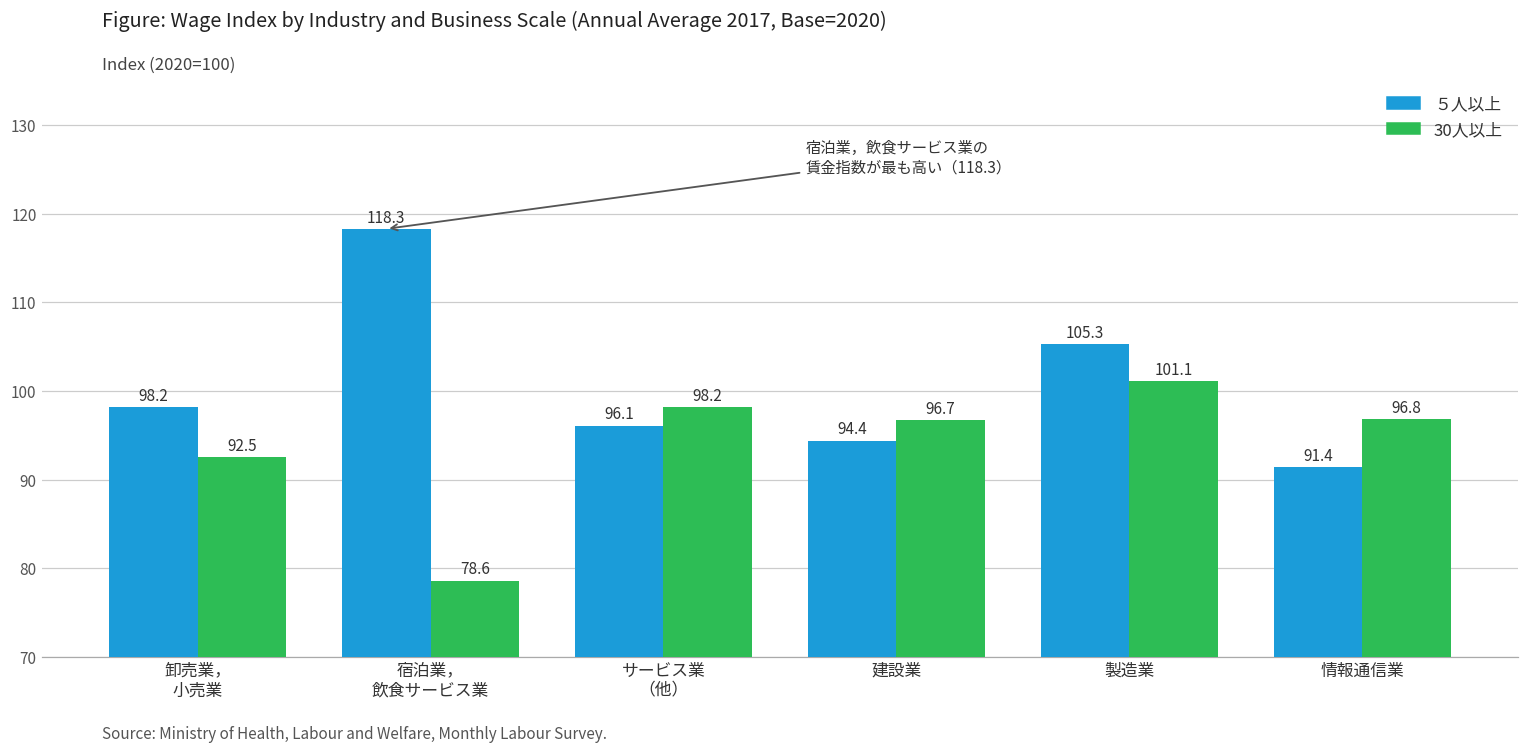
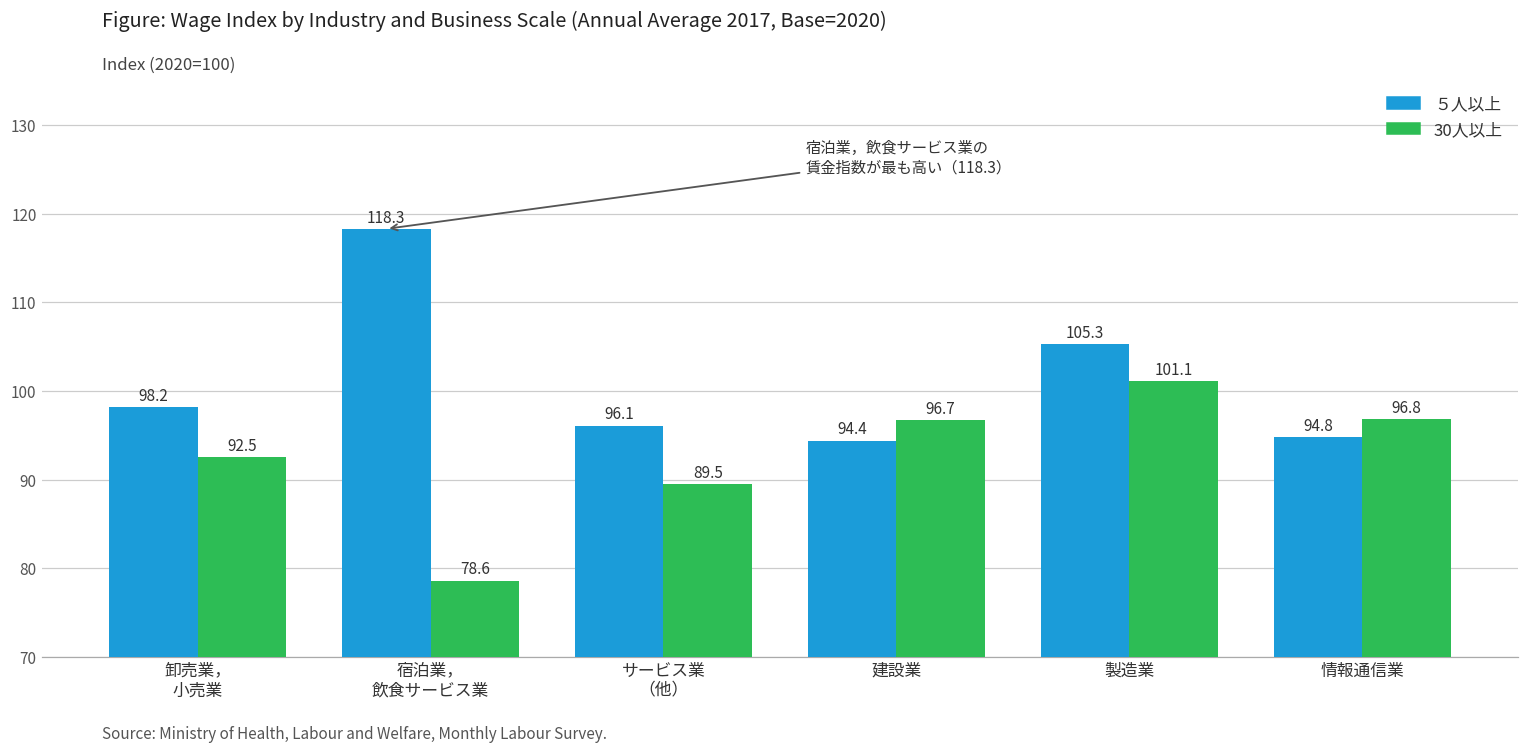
30人以上, サービス業 （他）: 98.2 -> 89.5
５人以上, 情報通信業: 91.4 -> 94.8
